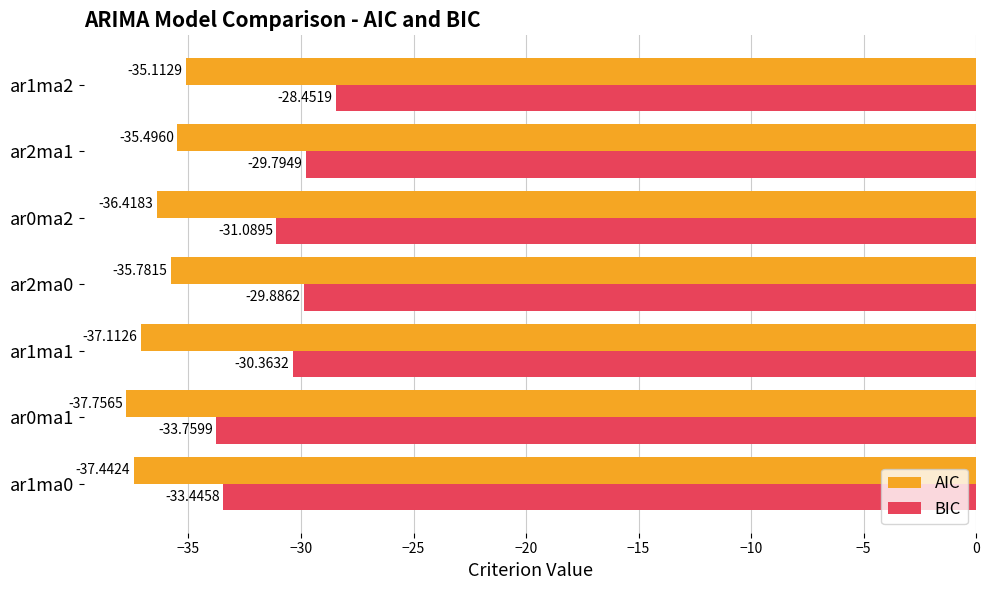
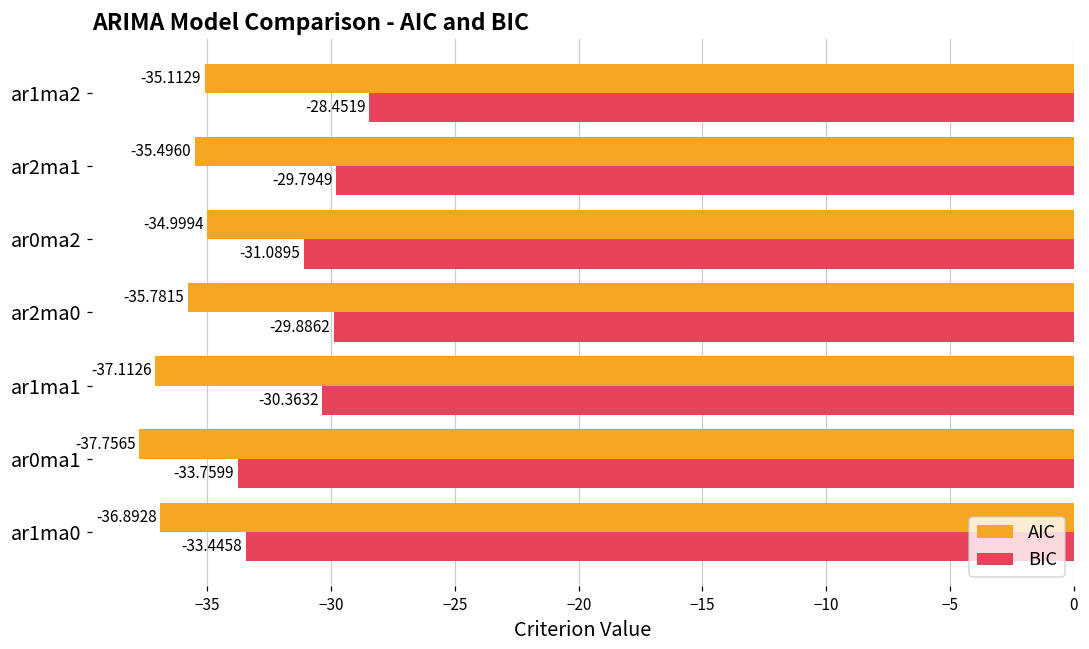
AIC, ar0ma2: -36.4183 -> -34.9994
AIC, ar1ma0: -37.4424 -> -36.8928
